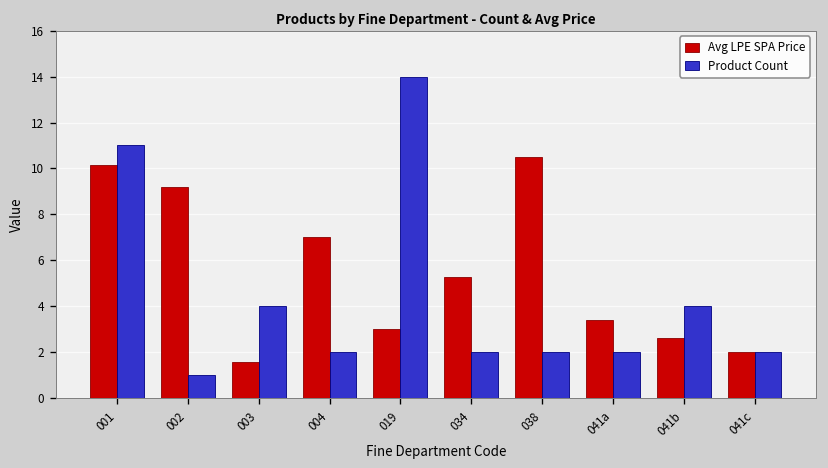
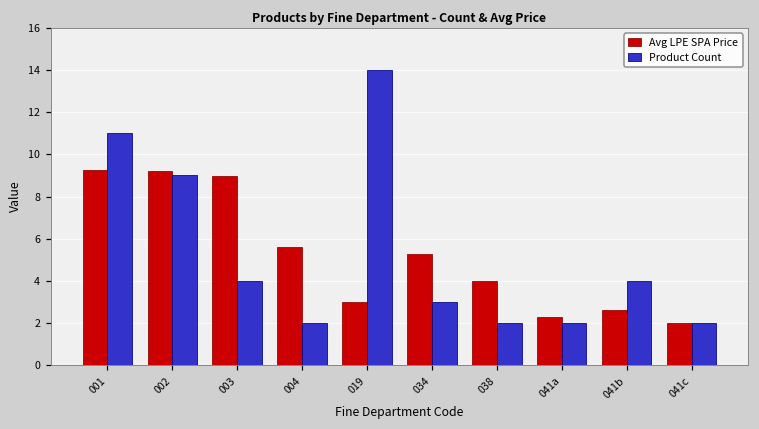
Avg LPE SPA Price, 001: 10.1 -> 9.2
Product Count, 002: 1 -> 9
Avg LPE SPA Price, 003: 1.6 -> 9.0
Avg LPE SPA Price, 004: 7.0 -> 5.6
Product Count, 034: 2 -> 3
Avg LPE SPA Price, 038: 10.5 -> 4.0
Avg LPE SPA Price, 041a: 3.4 -> 2.3
